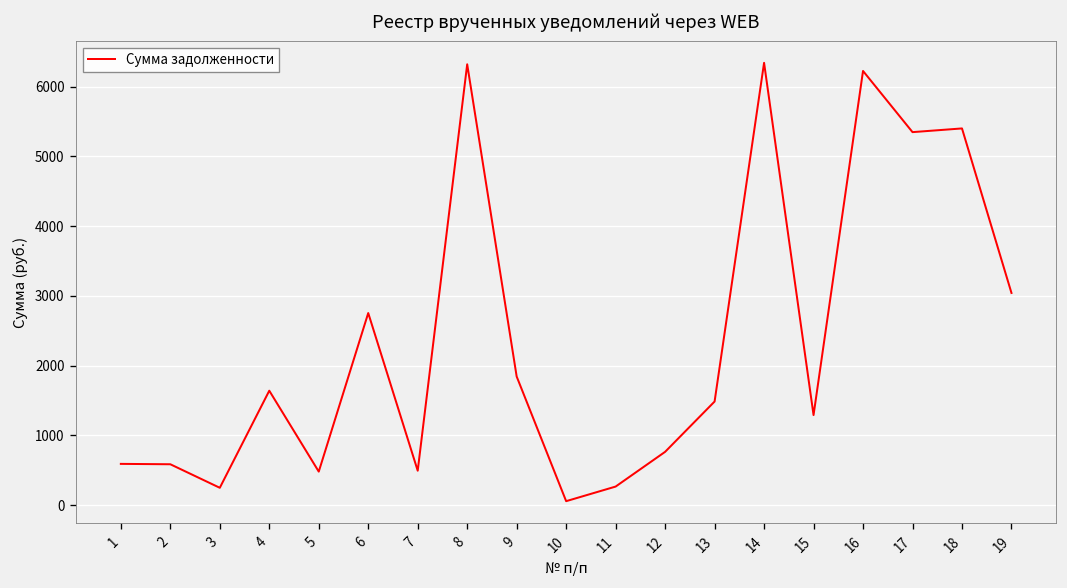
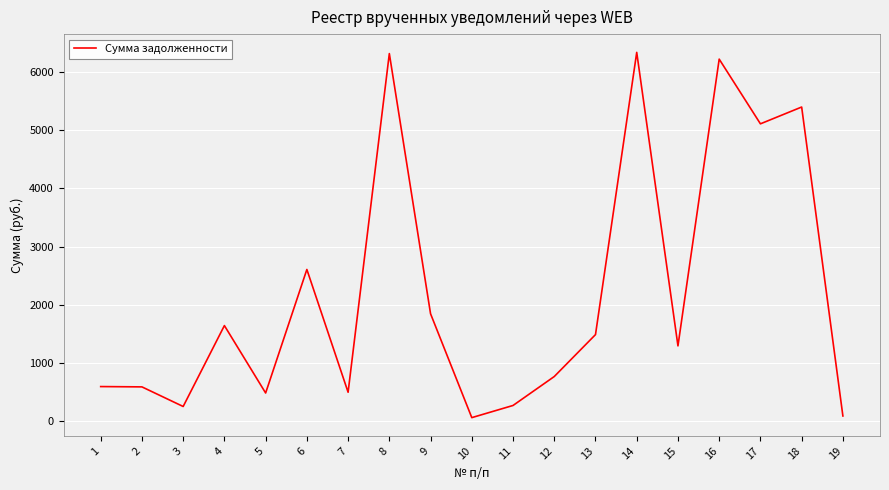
6: 2800 -> 2600
17: 5300 -> 5100
19: 3000 -> 100
